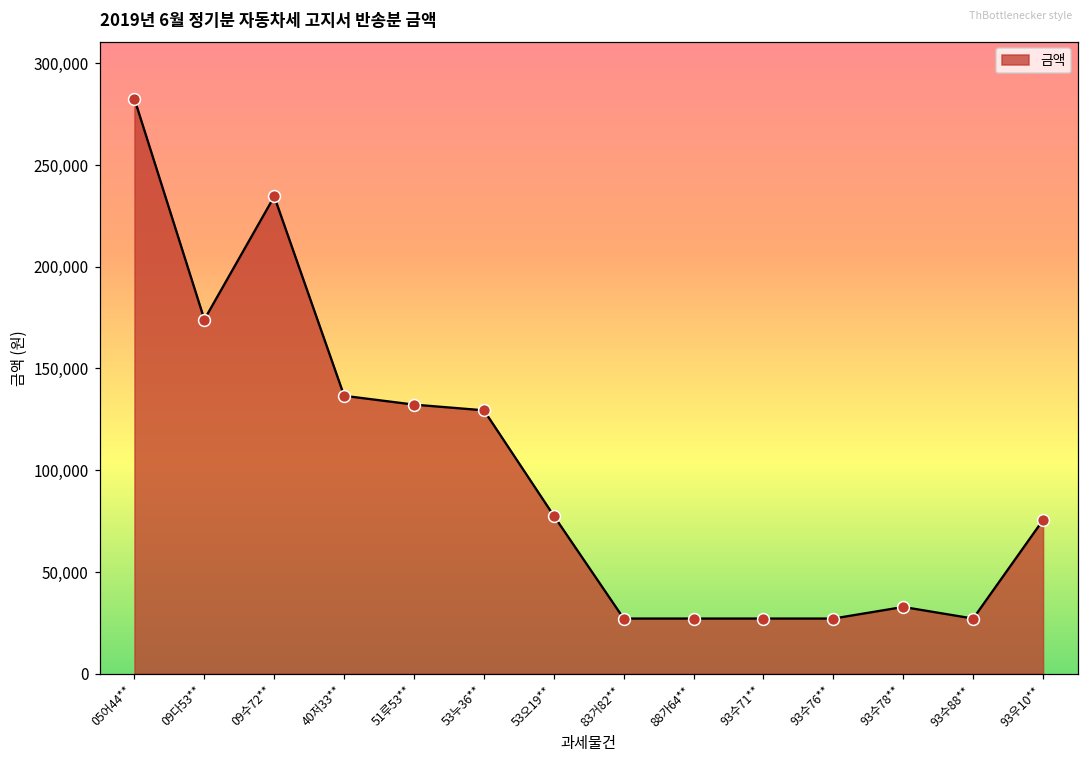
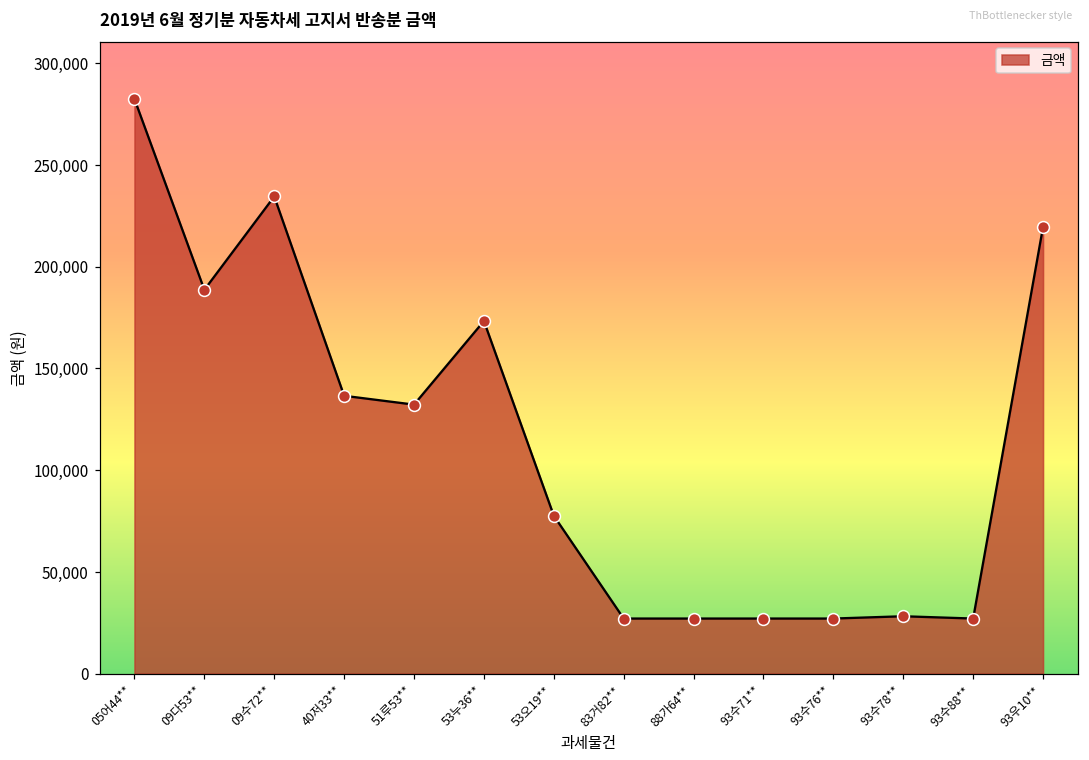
09다53**: 174,000 -> 189,000
53누36**: 129,000 -> 173,000
93수78**: 33,000 -> 28,000
93우10**: 76,000 -> 220,000
